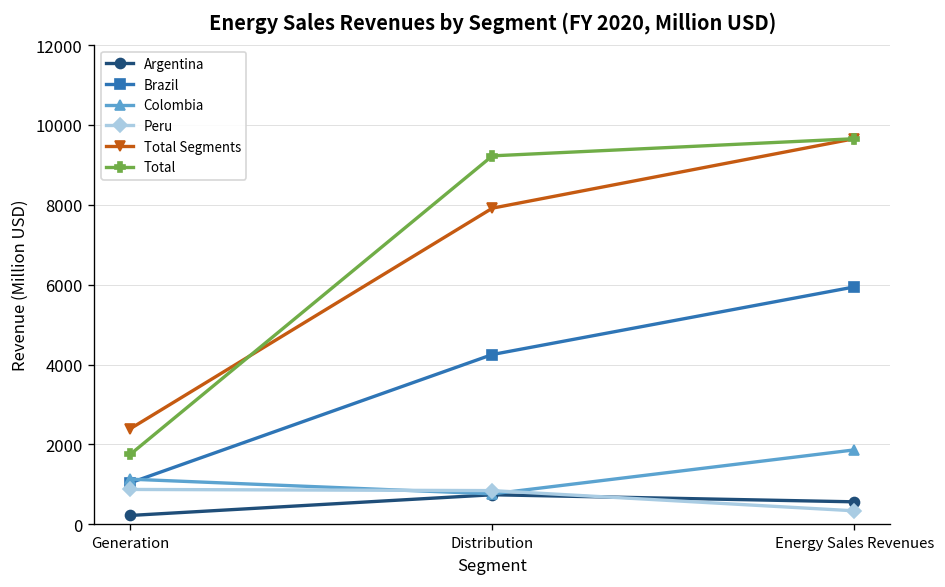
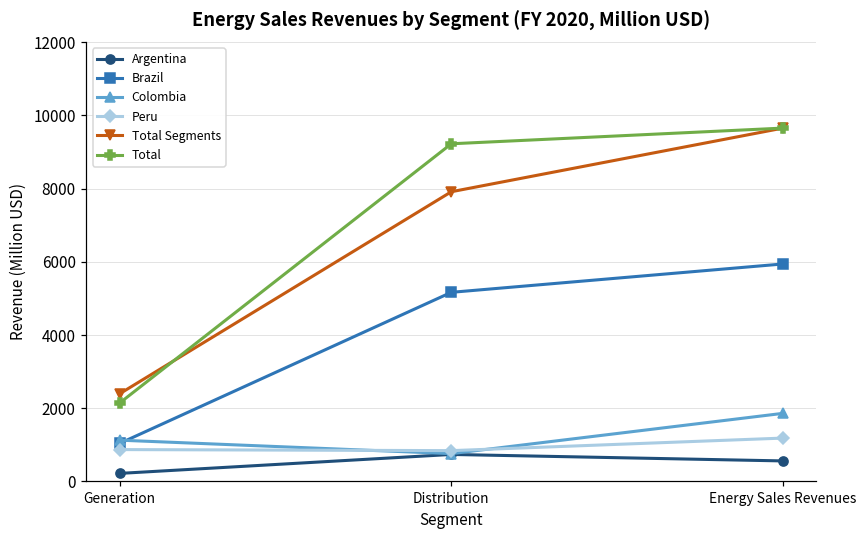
Total, Generation: 1800 -> 2100
Brazil, Distribution: 4300 -> 5200
Peru, Energy Sales Revenues: 300 -> 1200
